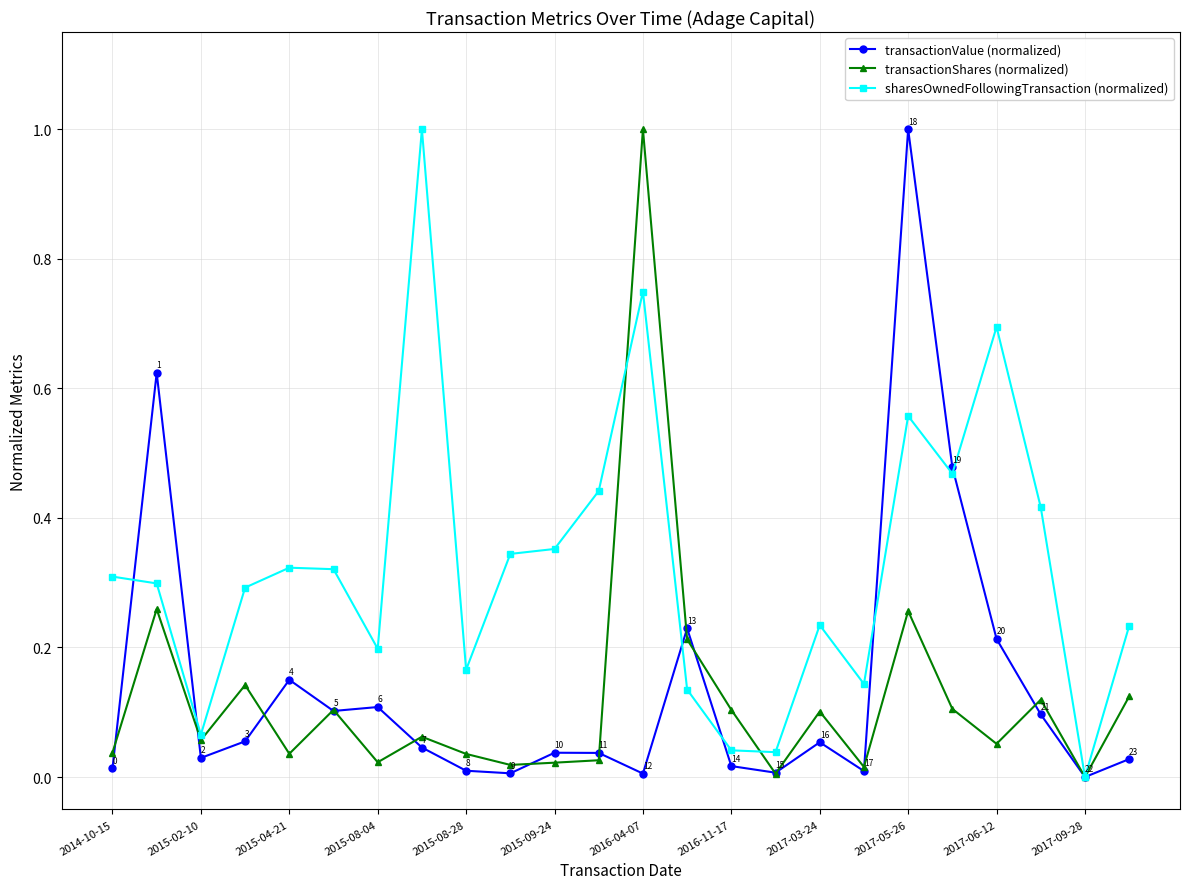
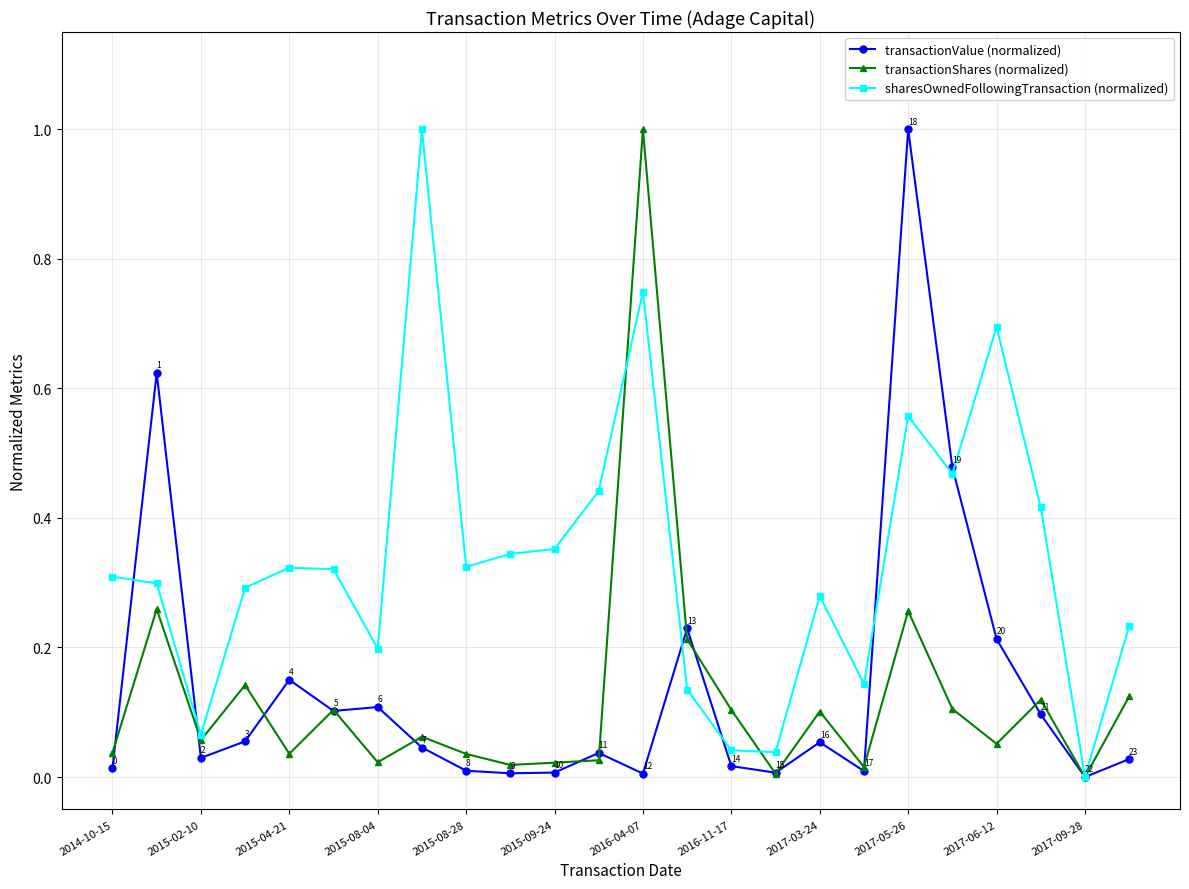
sharesOwnedFollowingTransaction (normalized), 2015-08-28: 0.17 -> 0.32
transactionValue (normalized), 2015-09-24: 0.04 -> 0.01
sharesOwnedFollowingTransaction (normalized), 2017-03-24: 0.23 -> 0.28
